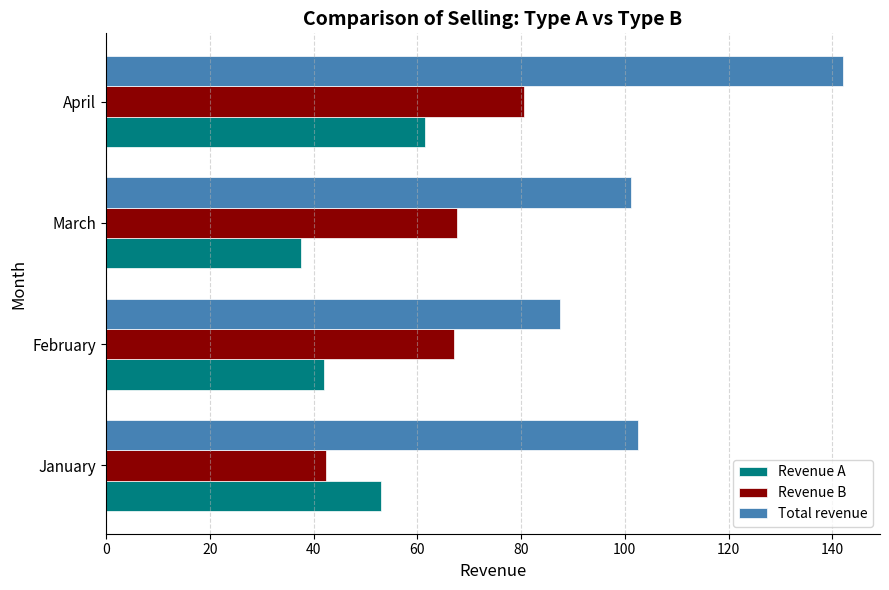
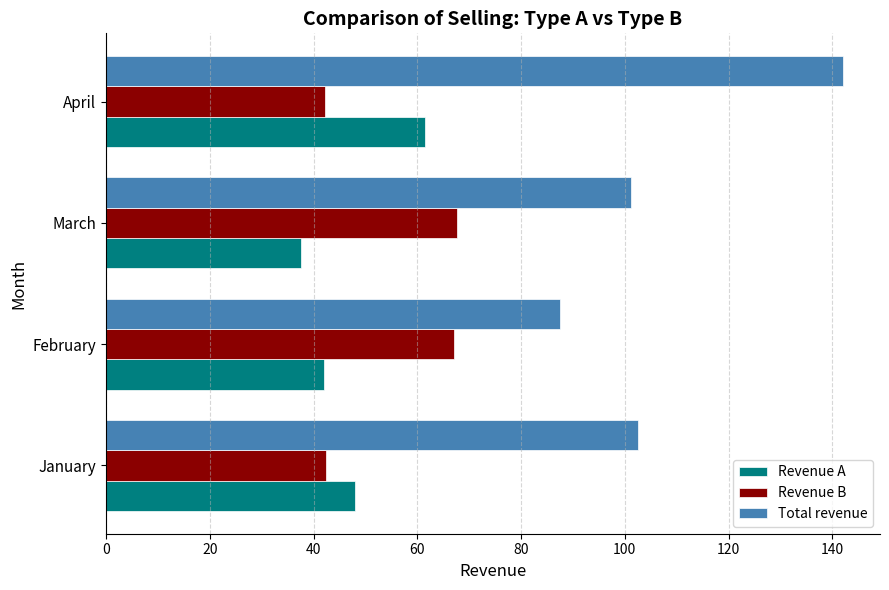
Revenue B, April: 81 -> 42
Revenue A, January: 53 -> 48
